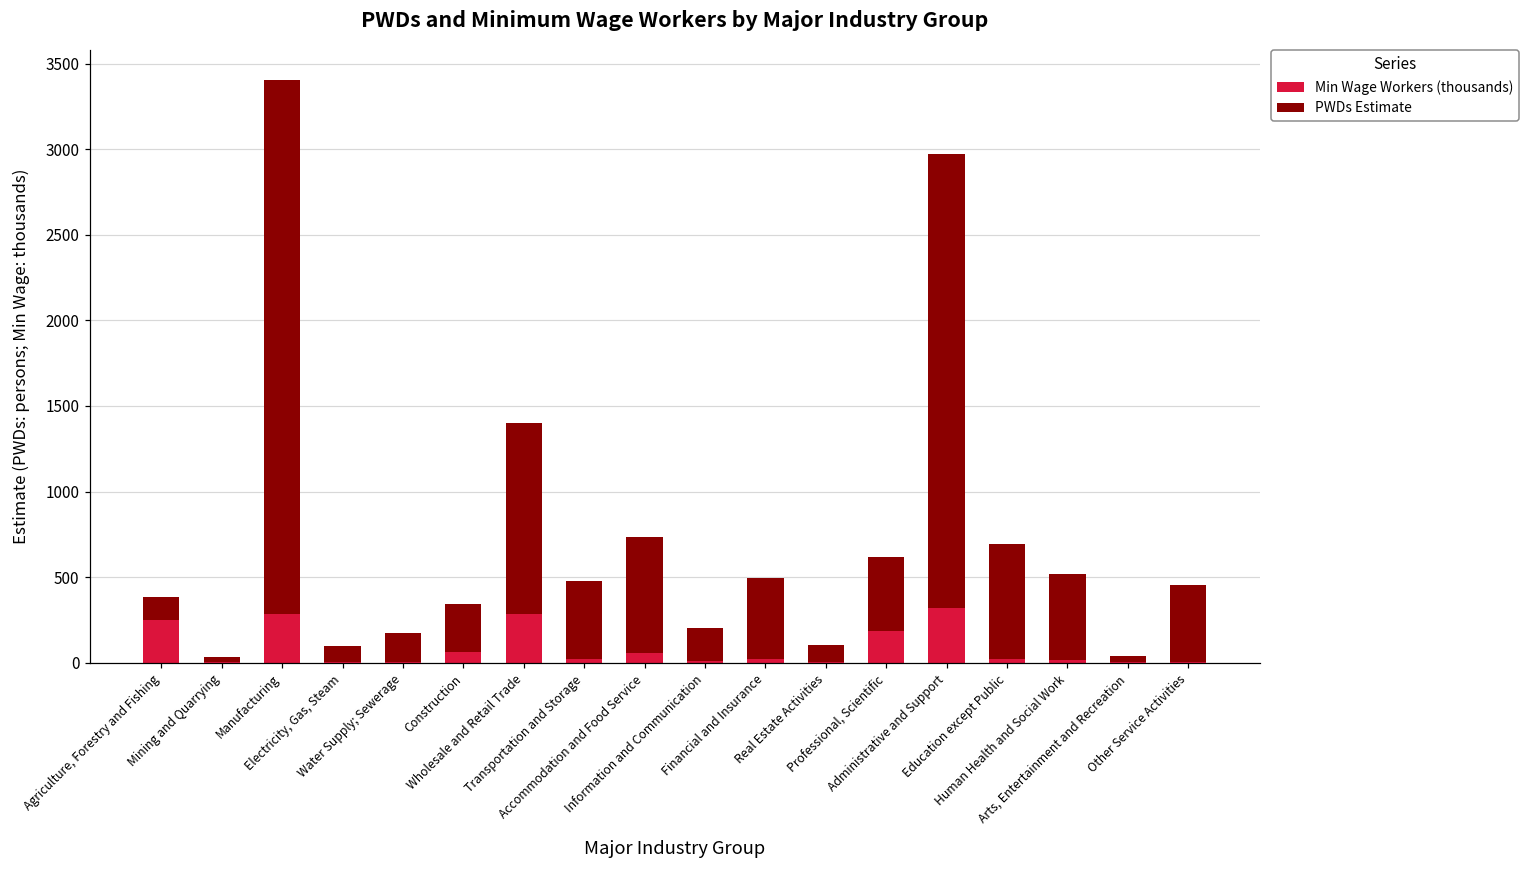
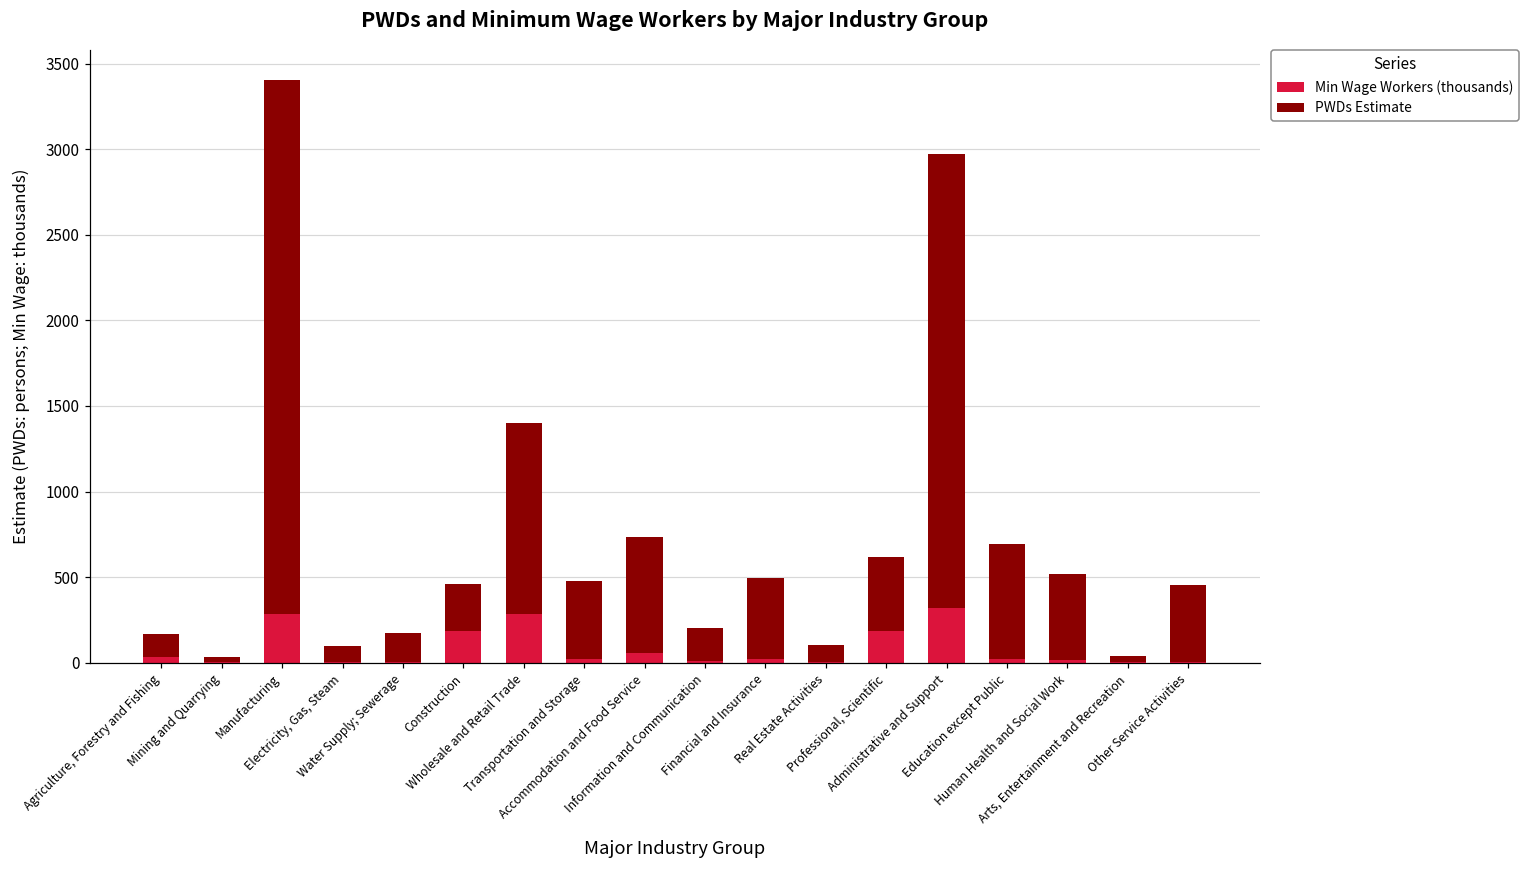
Min Wage Workers (thousands), Agriculture, Forestry and Fishing: 250 -> 30
Min Wage Workers (thousands), Construction: 60 -> 180
